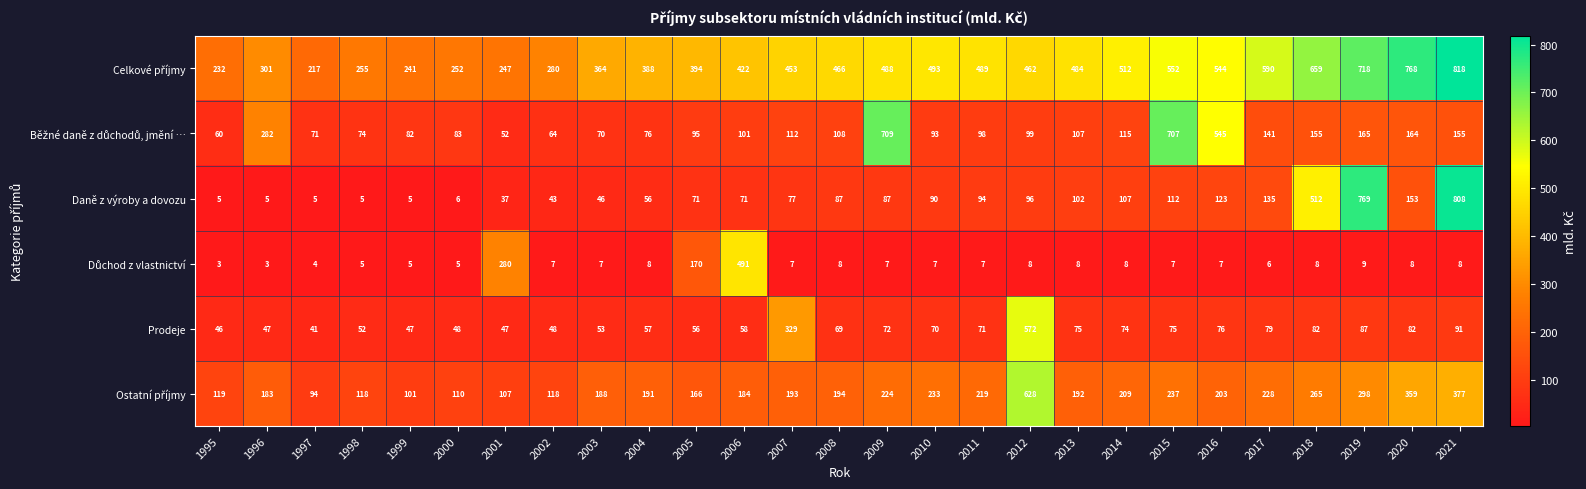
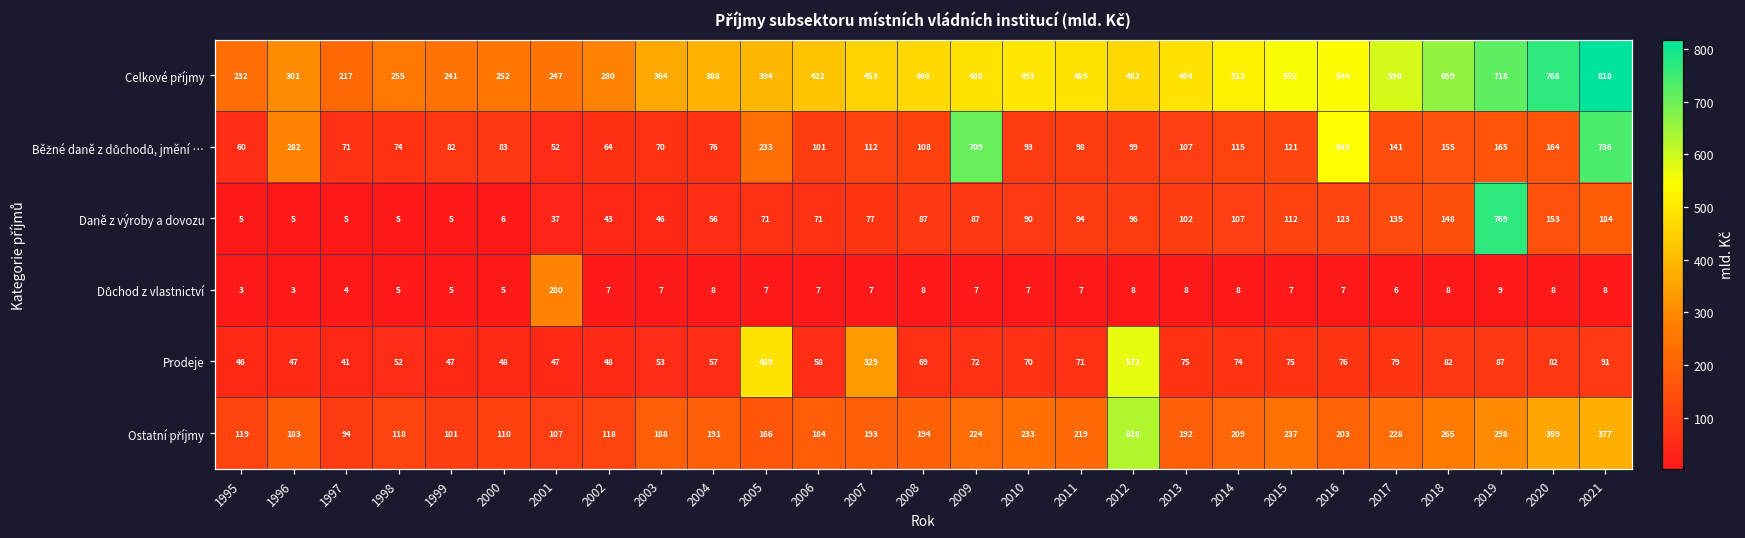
Běžné daně z důchodů, jmění …, 2005: 95 -> 233
Běžné daně z důchodů, jmění …, 2015: 707 -> 121
Běžné daně z důchodů, jmění …, 2021: 155 -> 736
Daně z výroby a dovozu, 2018: 512 -> 148
Daně z výroby a dovozu, 2021: 808 -> 184
Důchod z vlastnictví, 2005: 170 -> 7
Důchod z vlastnictví, 2006: 491 -> 7
Prodeje, 2005: 56 -> 489
